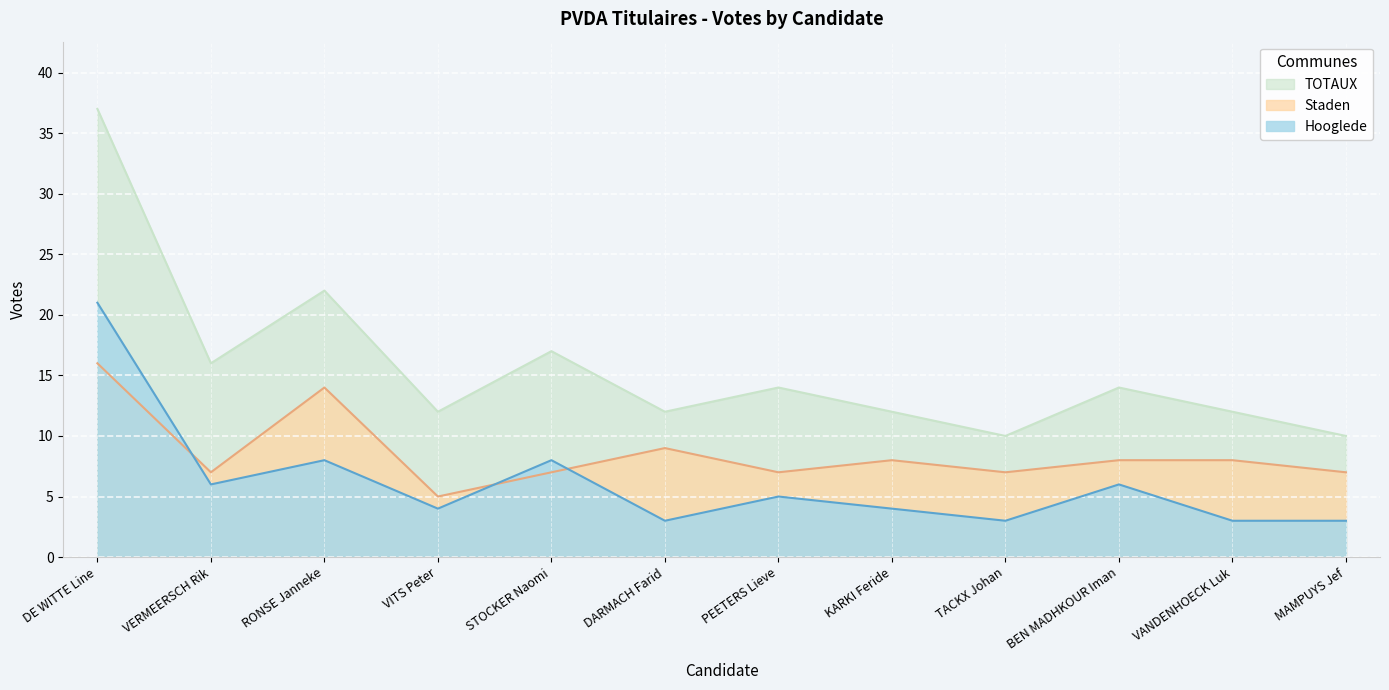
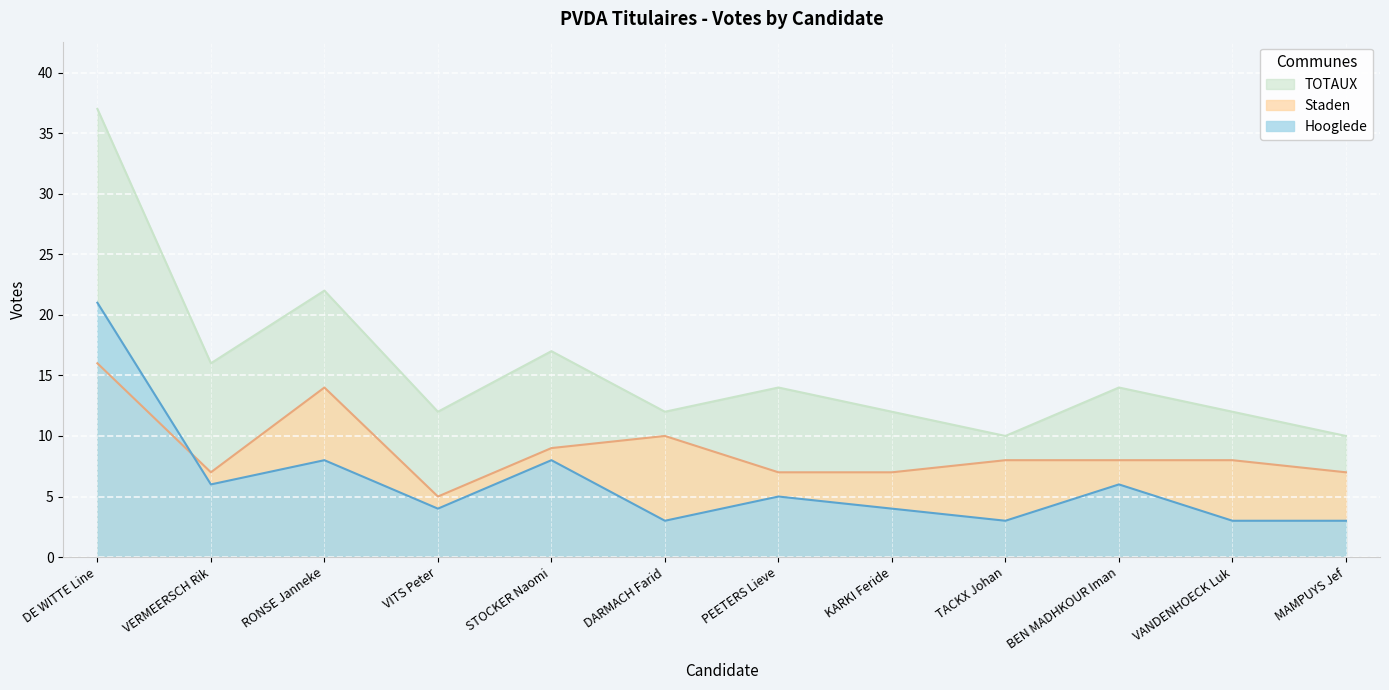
Staden, STOCKER Naomi: 7 -> 9
Staden, DARMACH Farid: 9 -> 10
Staden, KARKI Feride: 8 -> 7
Staden, TACKX Johan: 7 -> 8
